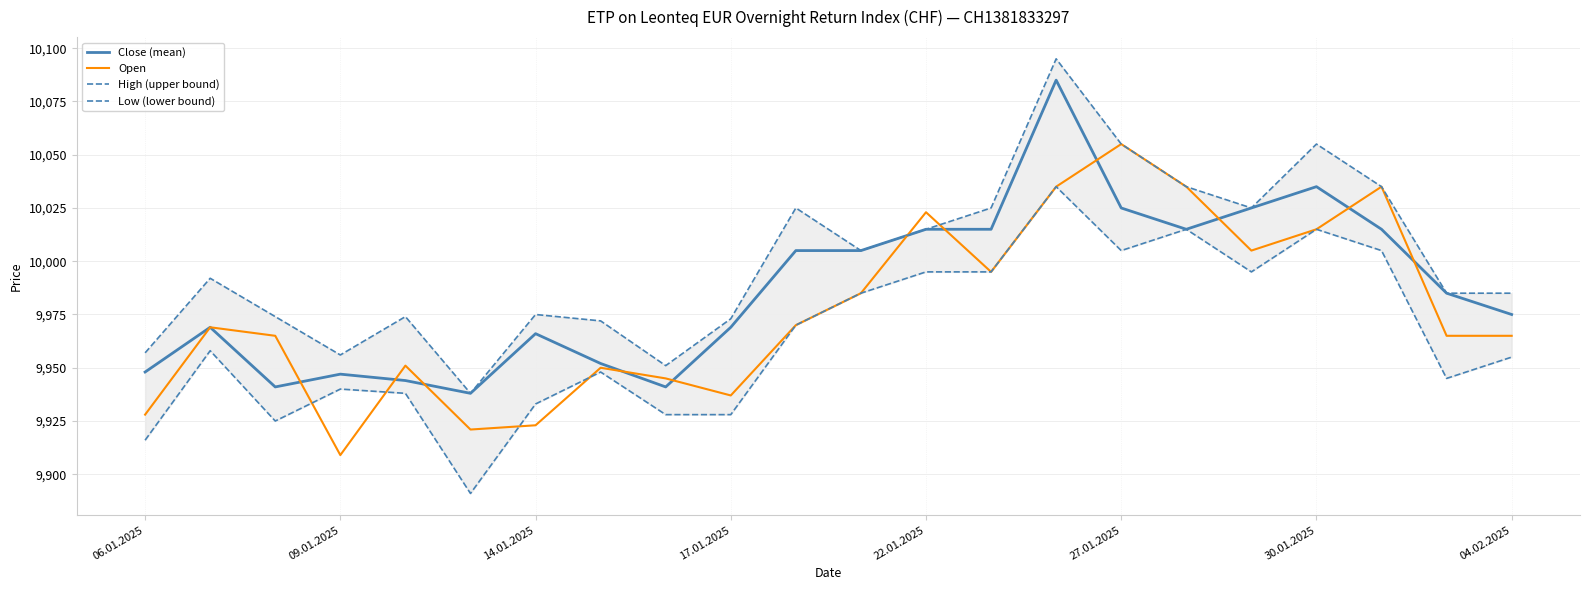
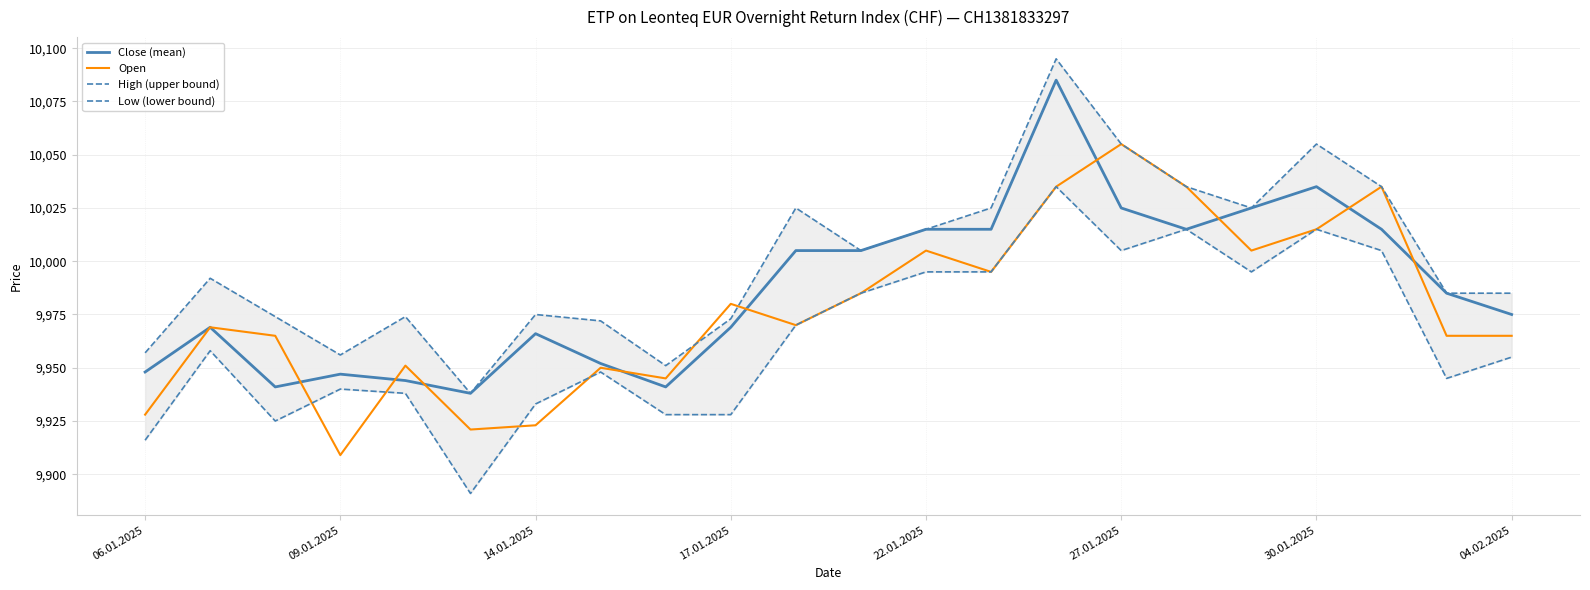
Open, 17.01.2025: 9,937 -> 9,980
Open, 22.01.2025: 10,023 -> 10,005
